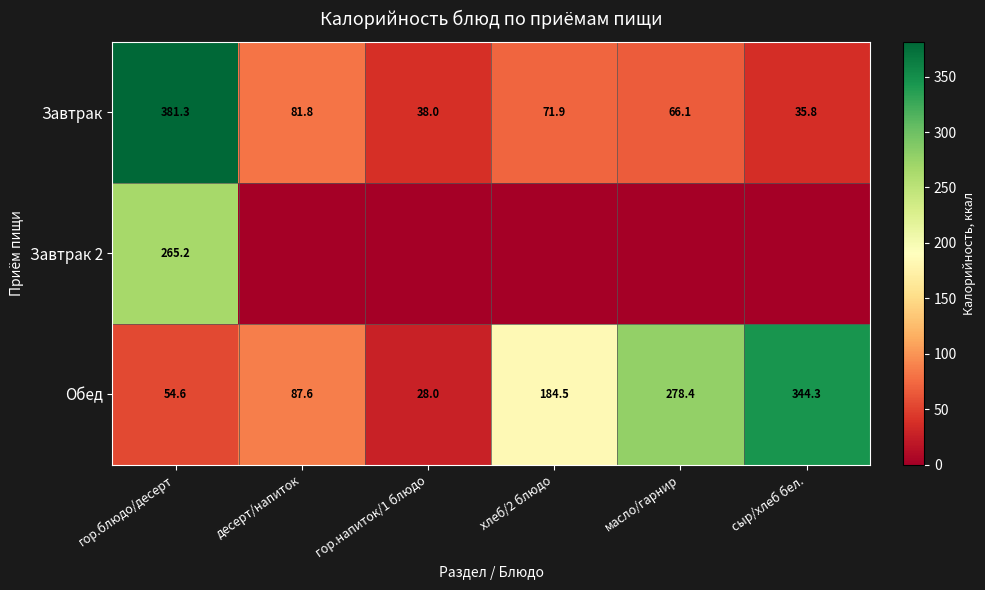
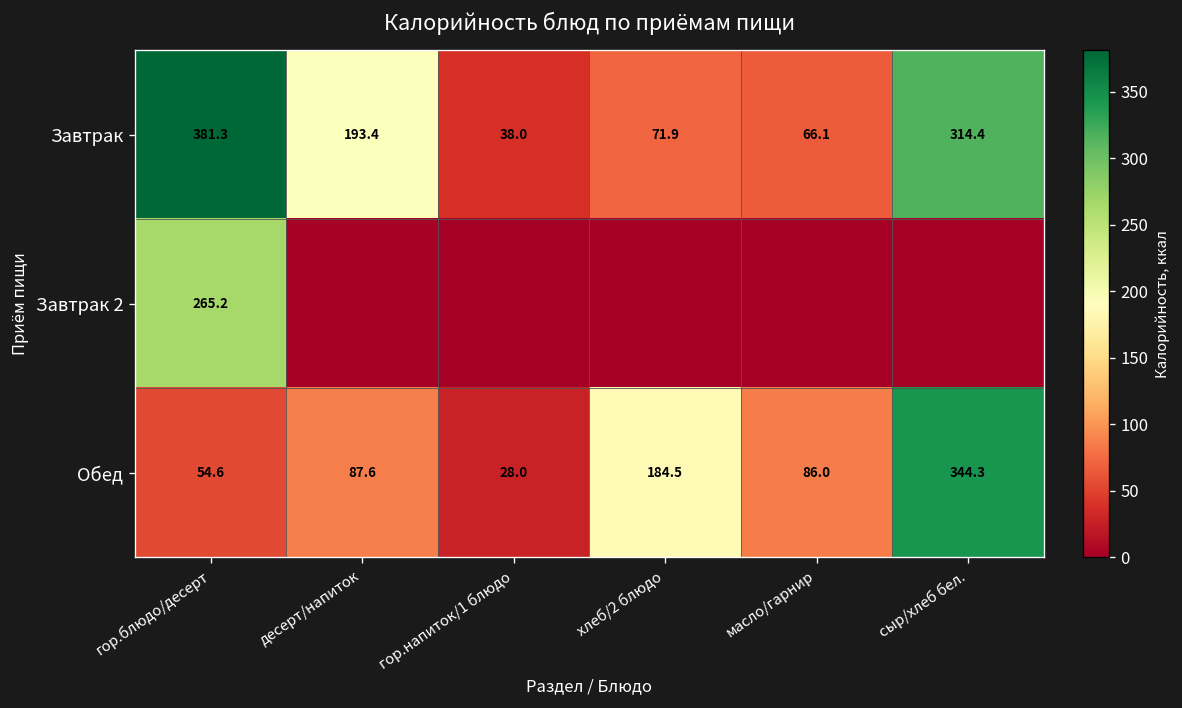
Завтрак, десерт/напиток: 81.8 -> 193.4
Завтрак, сыр/хлеб бел.: 35.8 -> 314.4
Обед, масло/гарнир: 278.4 -> 86.0
